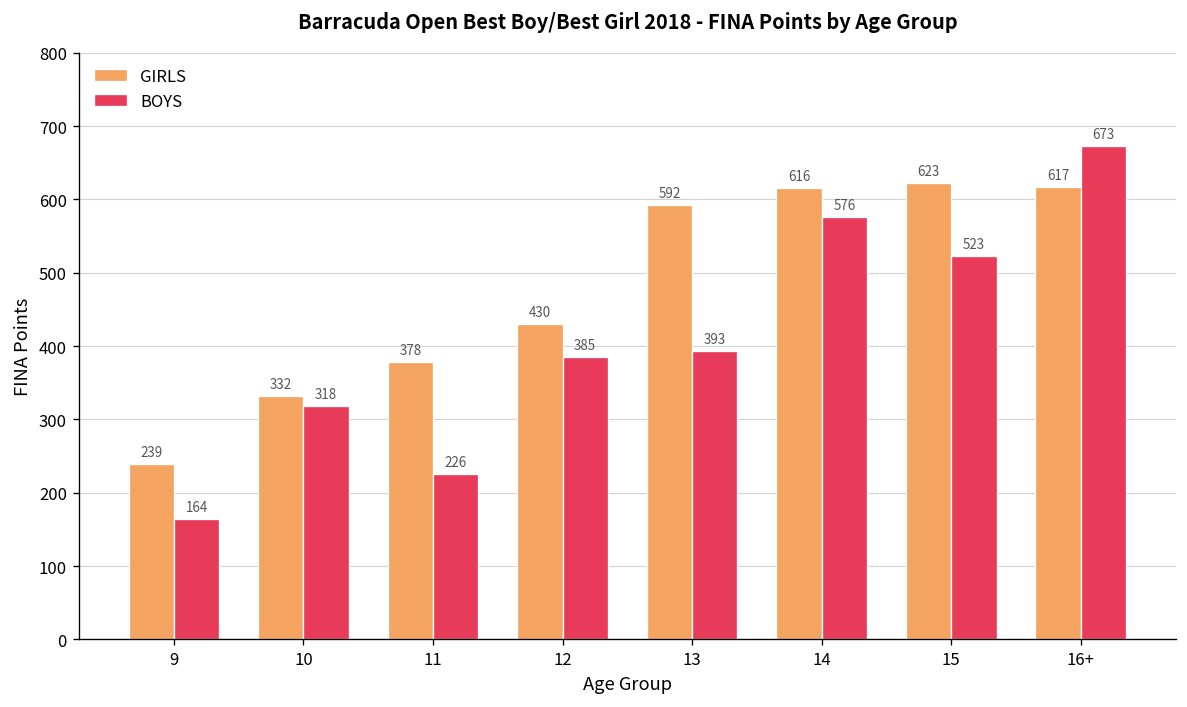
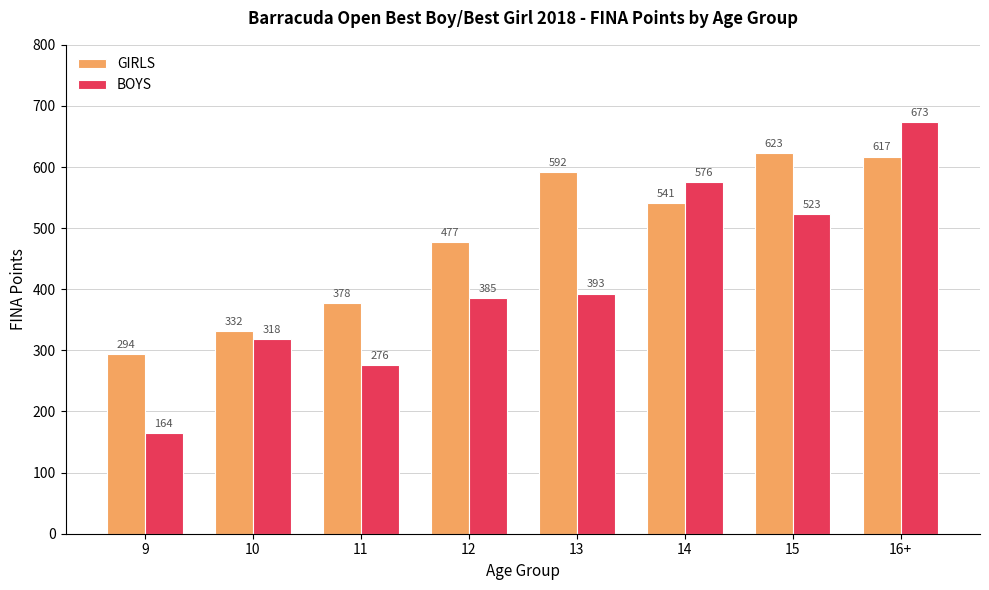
GIRLS, 9: 239 -> 294
BOYS, 11: 226 -> 276
GIRLS, 12: 430 -> 477
GIRLS, 14: 616 -> 541
